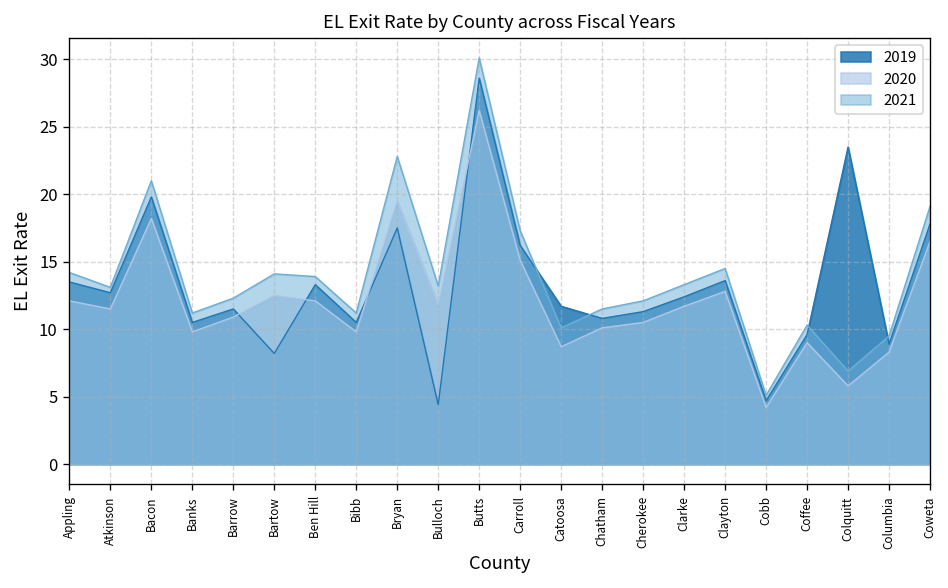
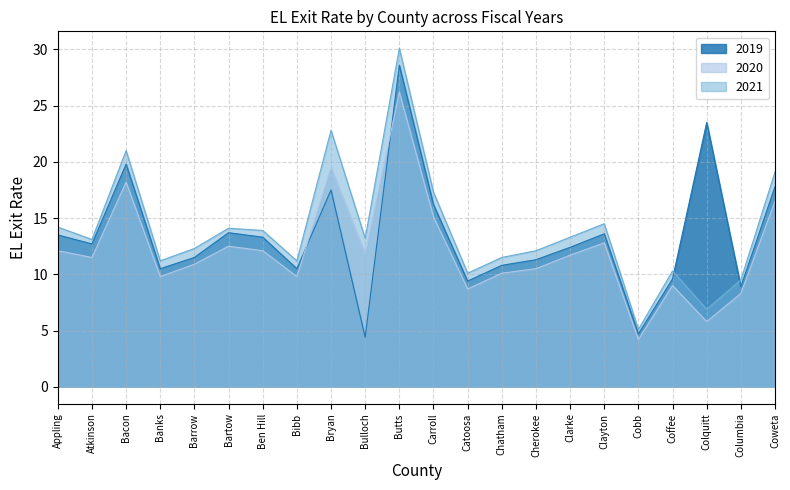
2019, Bartow: 8.2 -> 13.7
2019, Catoosa: 11.7 -> 9.4
